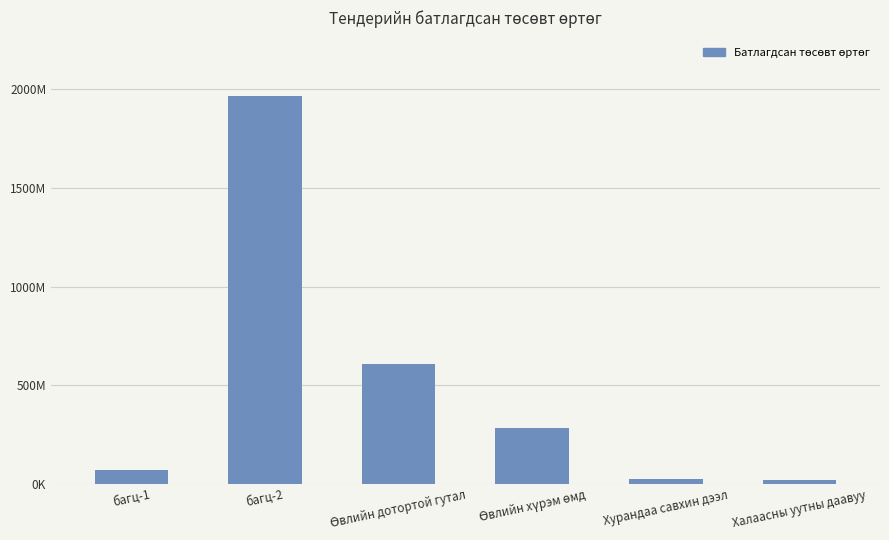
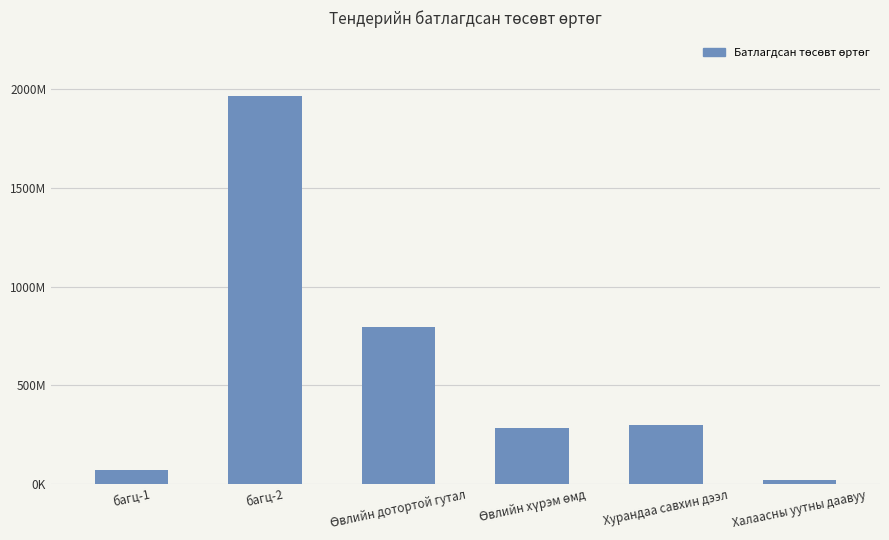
Өвлийн дотортой гутал: 610000000 -> 800000000
Хурандаа савхин дээл: 20000000 -> 300000000
